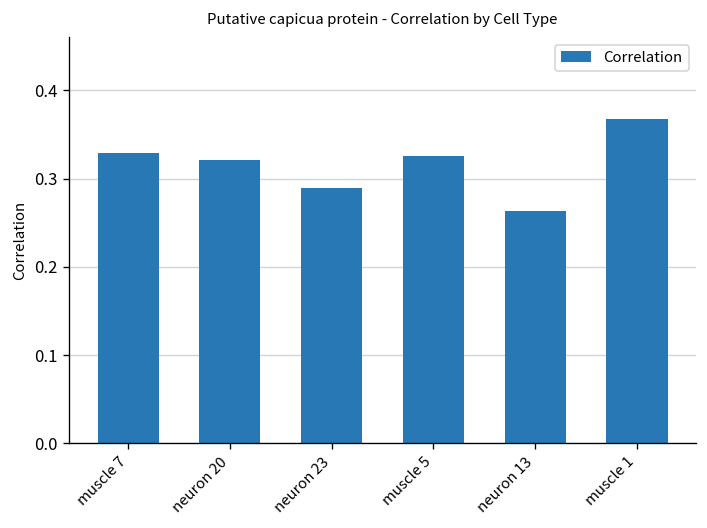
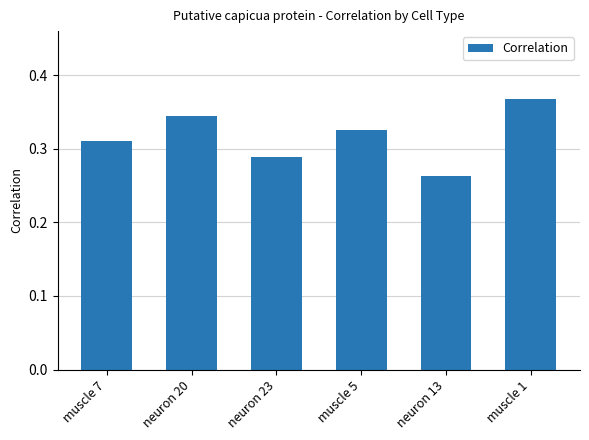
muscle 7: 0.33 -> 0.31
neuron 20: 0.32 -> 0.34
